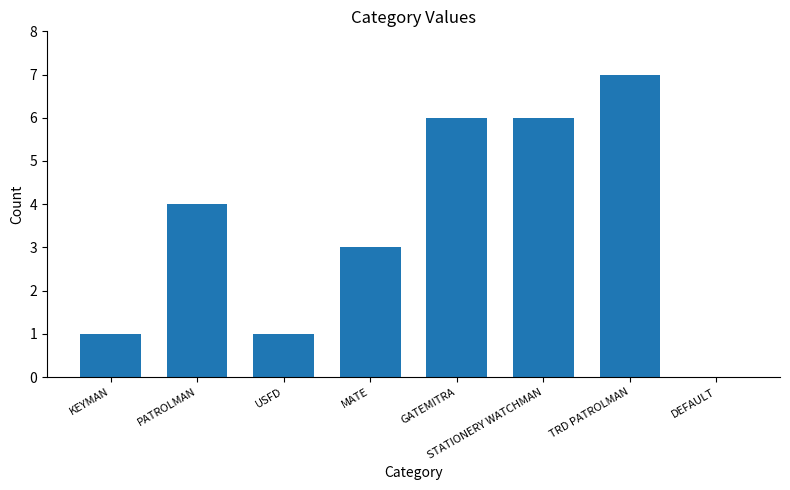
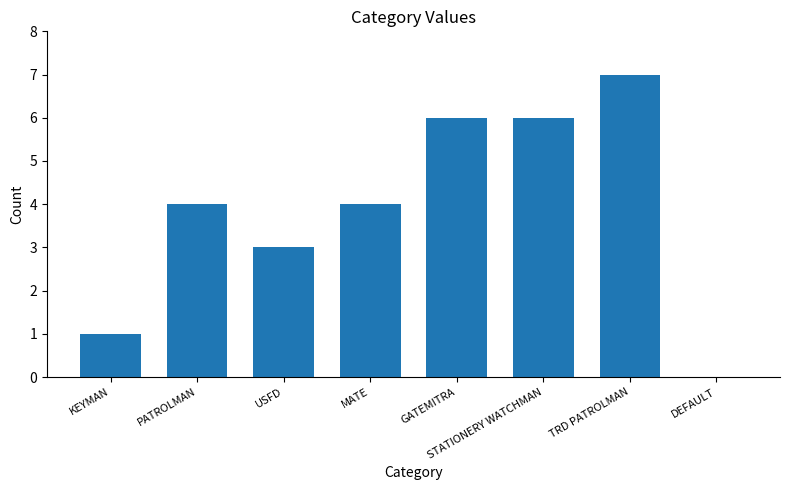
USFD: 1 -> 3
MATE: 3 -> 4
